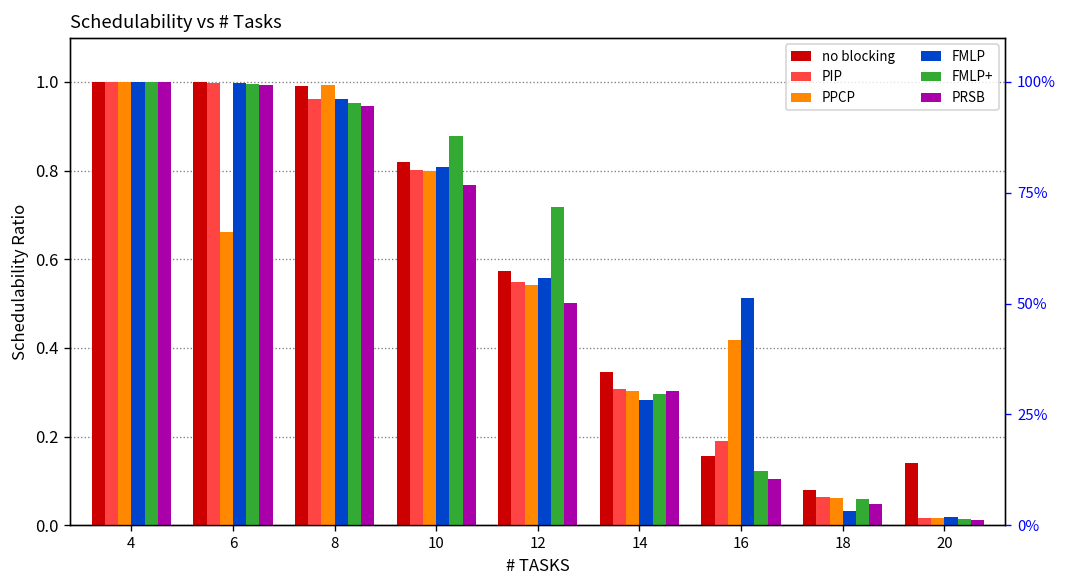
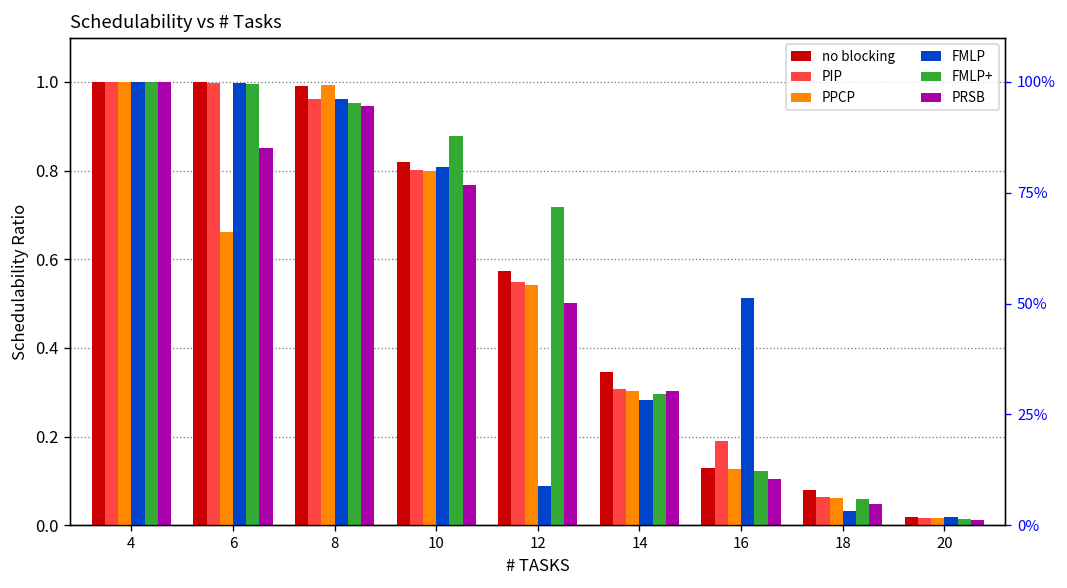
PRSB, 6: 0.99 -> 0.85
FMLP, 12: 0.56 -> 0.09
no blocking, 16: 0.16 -> 0.13
PPCP, 16: 0.42 -> 0.13
no blocking, 20: 0.14 -> 0.02
